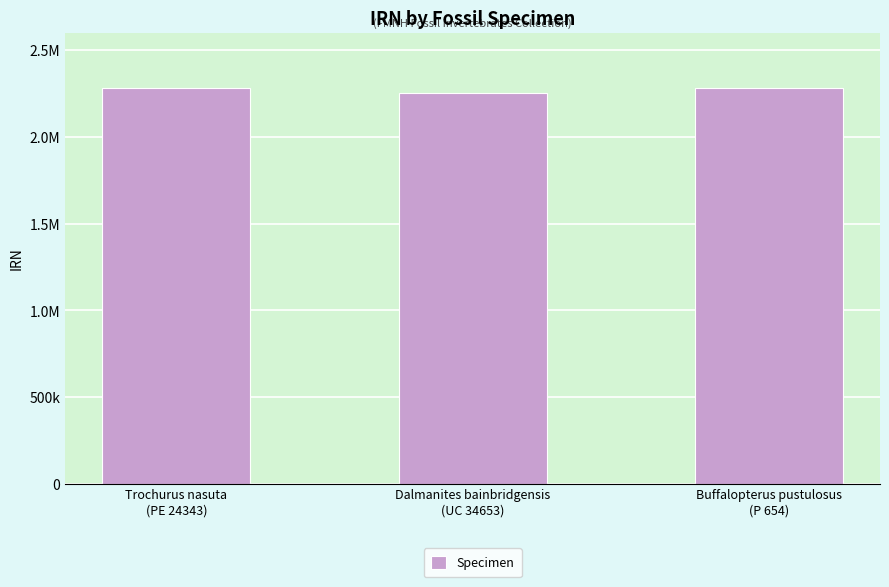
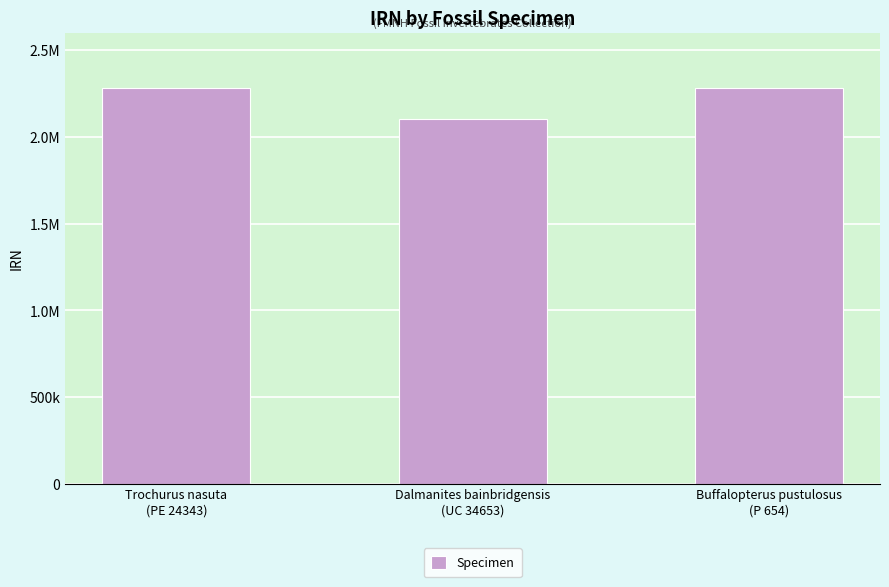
Dalmanites bainbridgensis (UC 34653): 2250000 -> 2100000
